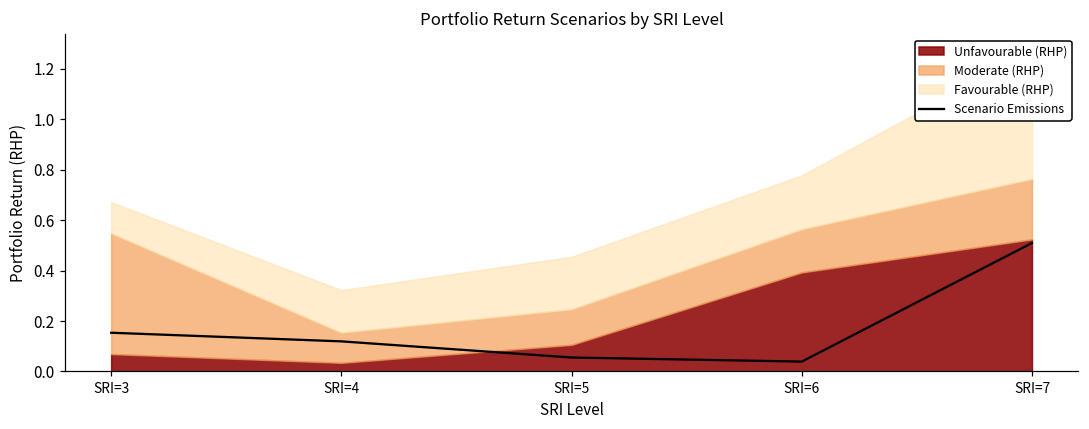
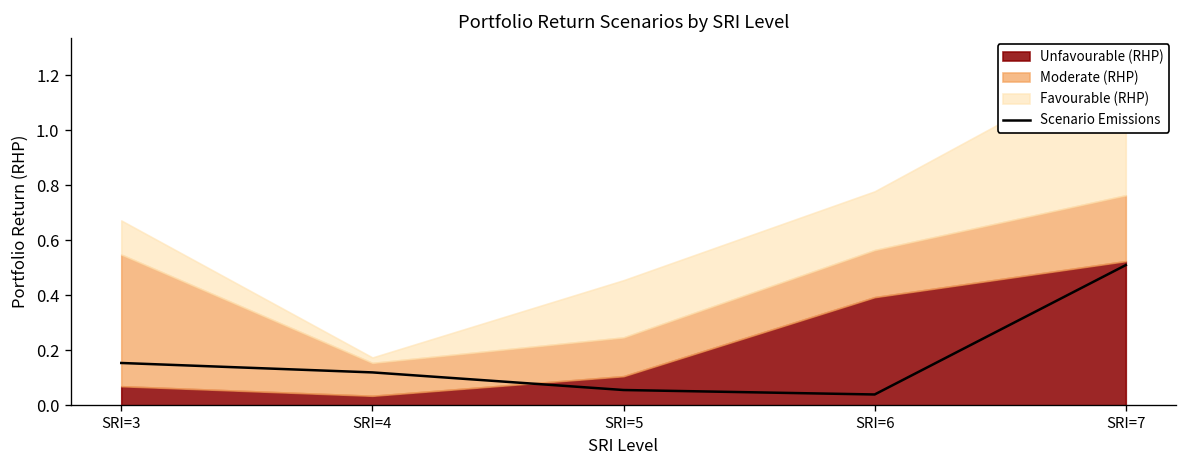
Favourable (RHP), SRI=4: 0.17 -> 0.02
